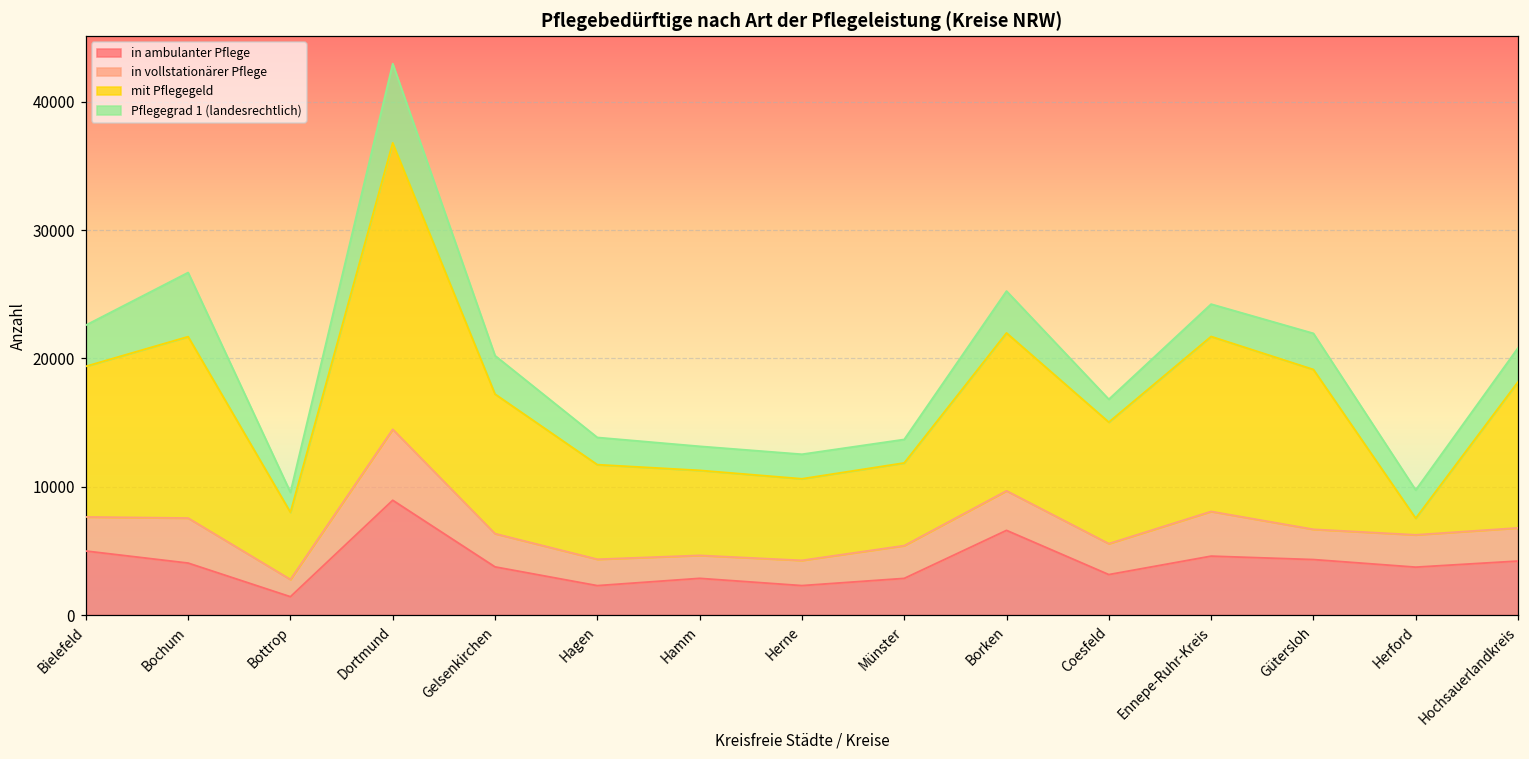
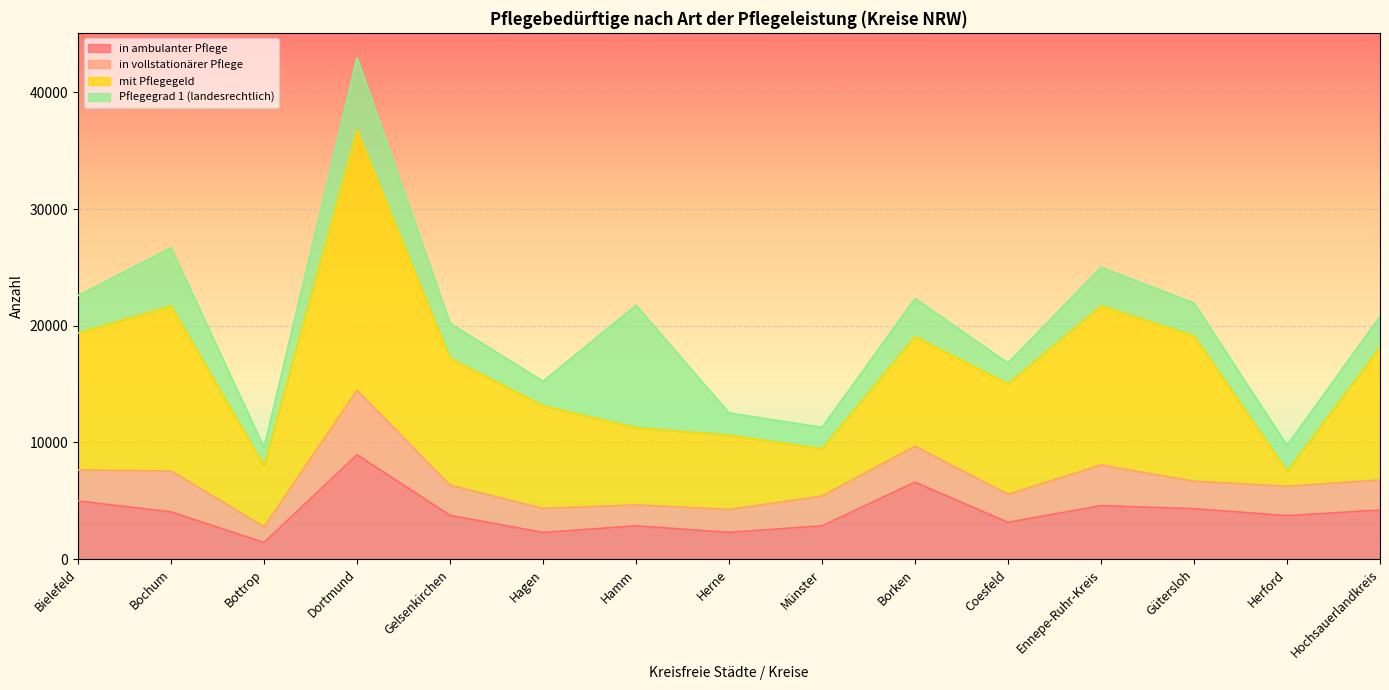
mit Pflegegeld, Hagen: 7400 -> 8800
Pflegegrad 1 (landesrechtlich), Hamm: 1900 -> 10500
mit Pflegegeld, Münster: 6400 -> 4100
mit Pflegegeld, Borken: 12300 -> 9400
Pflegegrad 1 (landesrechtlich), Ennepe-Ruhr-Kreis: 2500 -> 3300
